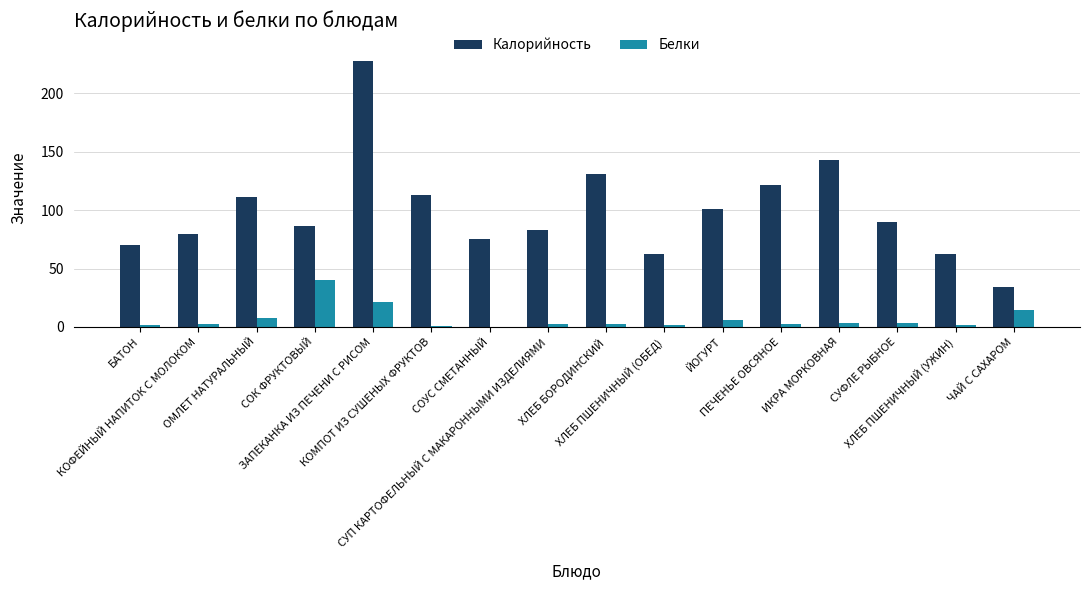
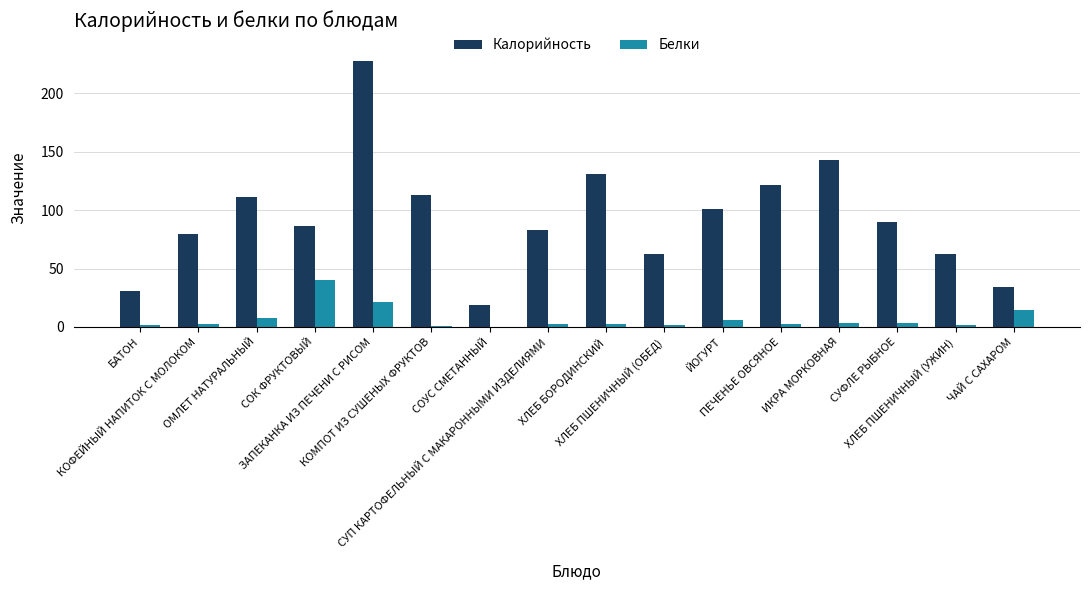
Калорийность, БАТОН: 70 -> 31
Калорийность, СОУС СМЕТАННЫЙ: 75 -> 19
